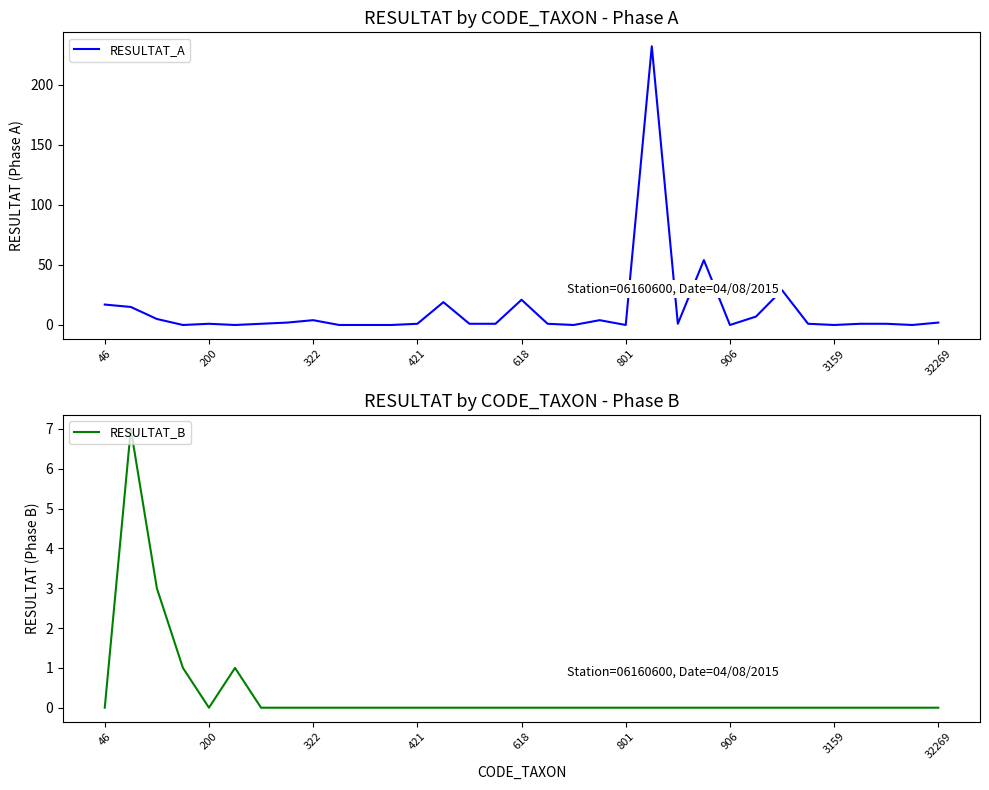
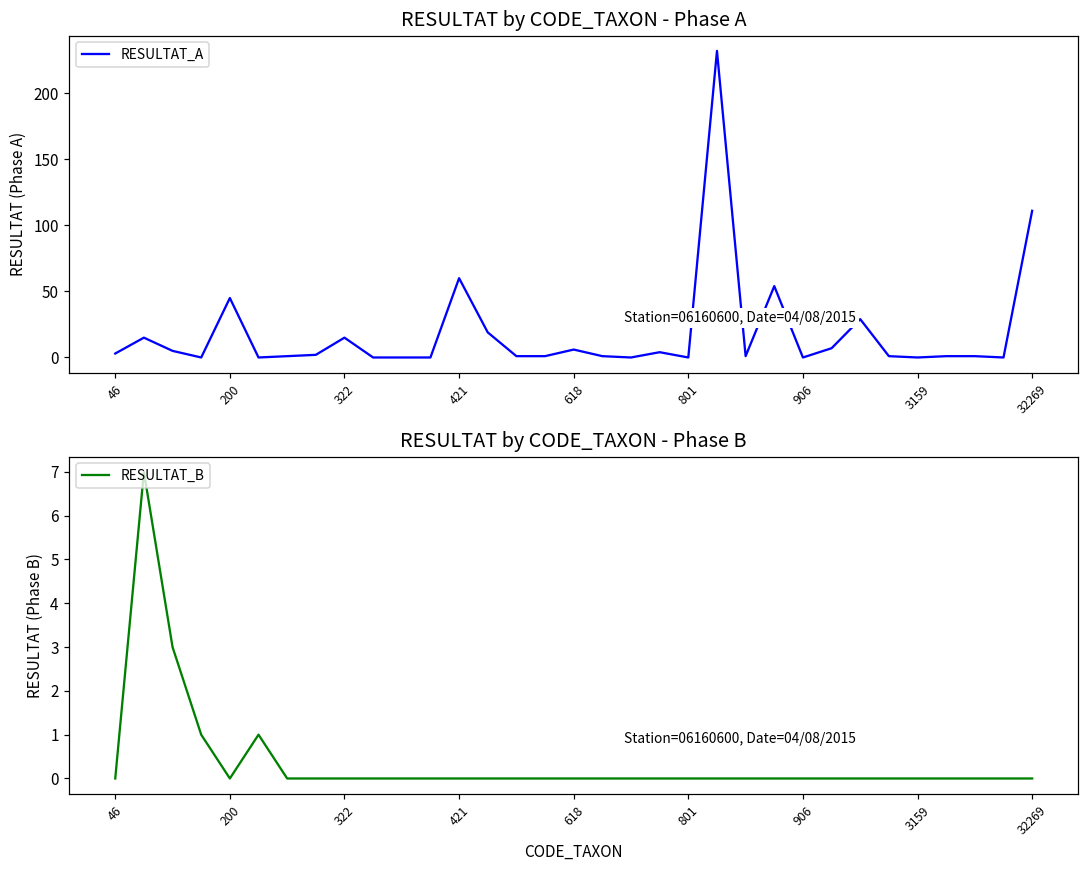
RESULTAT by CODE_TAXON - Phase A, 46: 17 -> 3
RESULTAT by CODE_TAXON - Phase A, 200: 1 -> 45
RESULTAT by CODE_TAXON - Phase A, 322: 4 -> 15
RESULTAT by CODE_TAXON - Phase A, 421: 1 -> 60
RESULTAT by CODE_TAXON - Phase A, 618: 21 -> 6
RESULTAT by CODE_TAXON - Phase A, 32269: 2 -> 111
